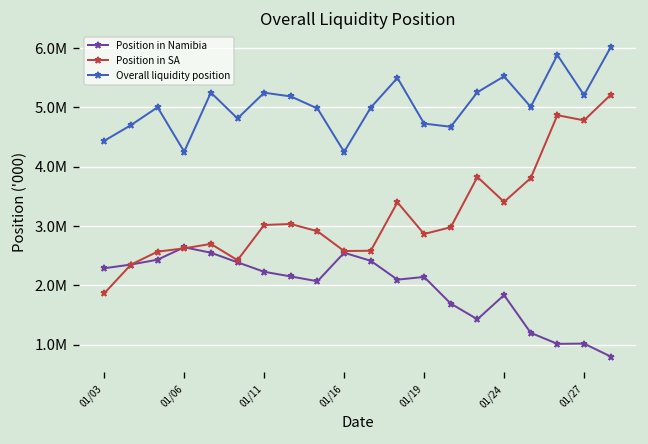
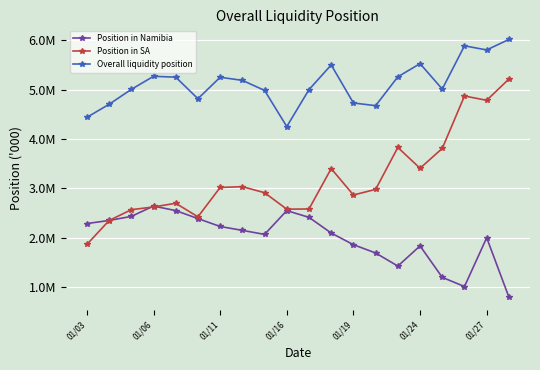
Overall liquidity position, 01/06: 4300000 -> 5300000
Position in Namibia, 01/19: 2100000 -> 1900000
Position in Namibia, 01/27: 1000000 -> 2000000
Overall liquidity position, 01/27: 5200000 -> 5800000
